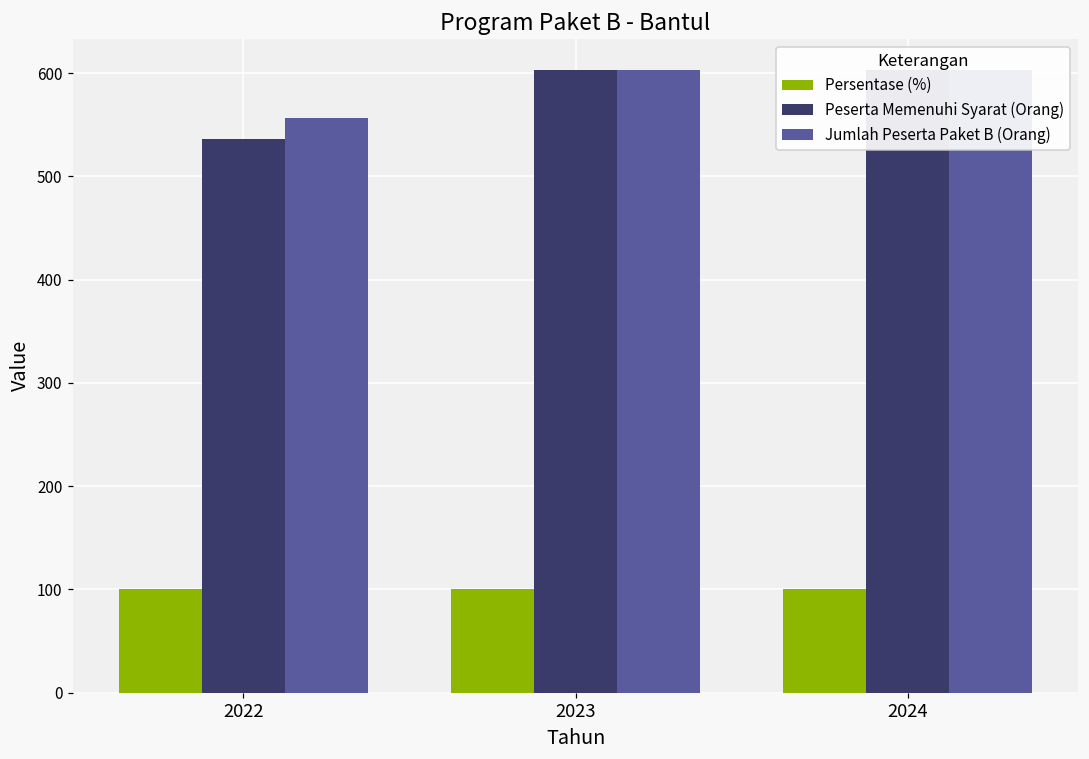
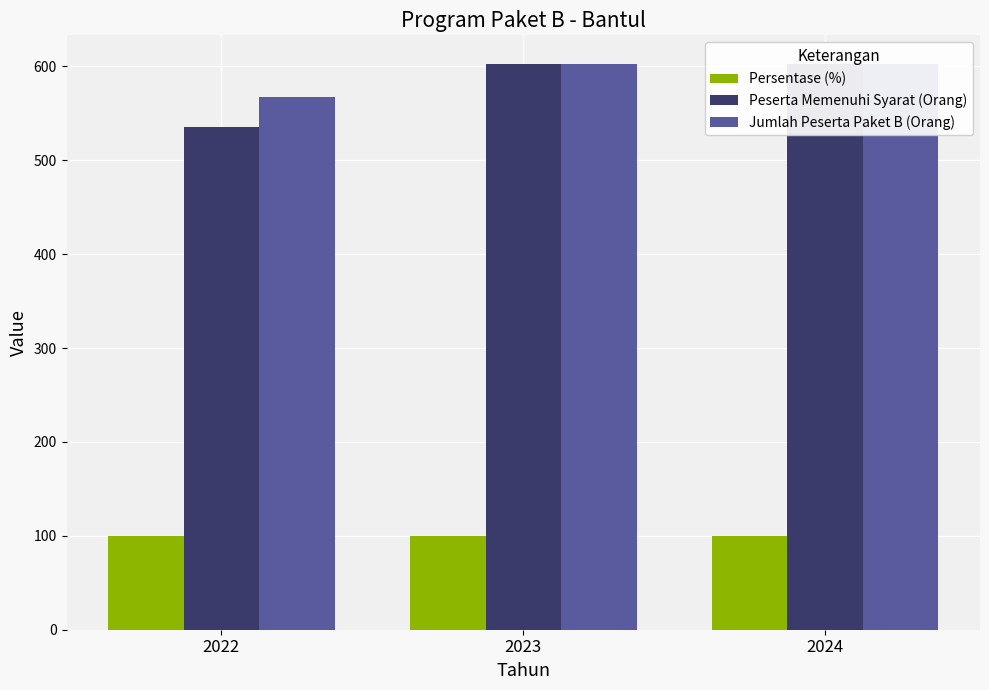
Jumlah Peserta Paket B (Orang), 2022: 560 -> 570
